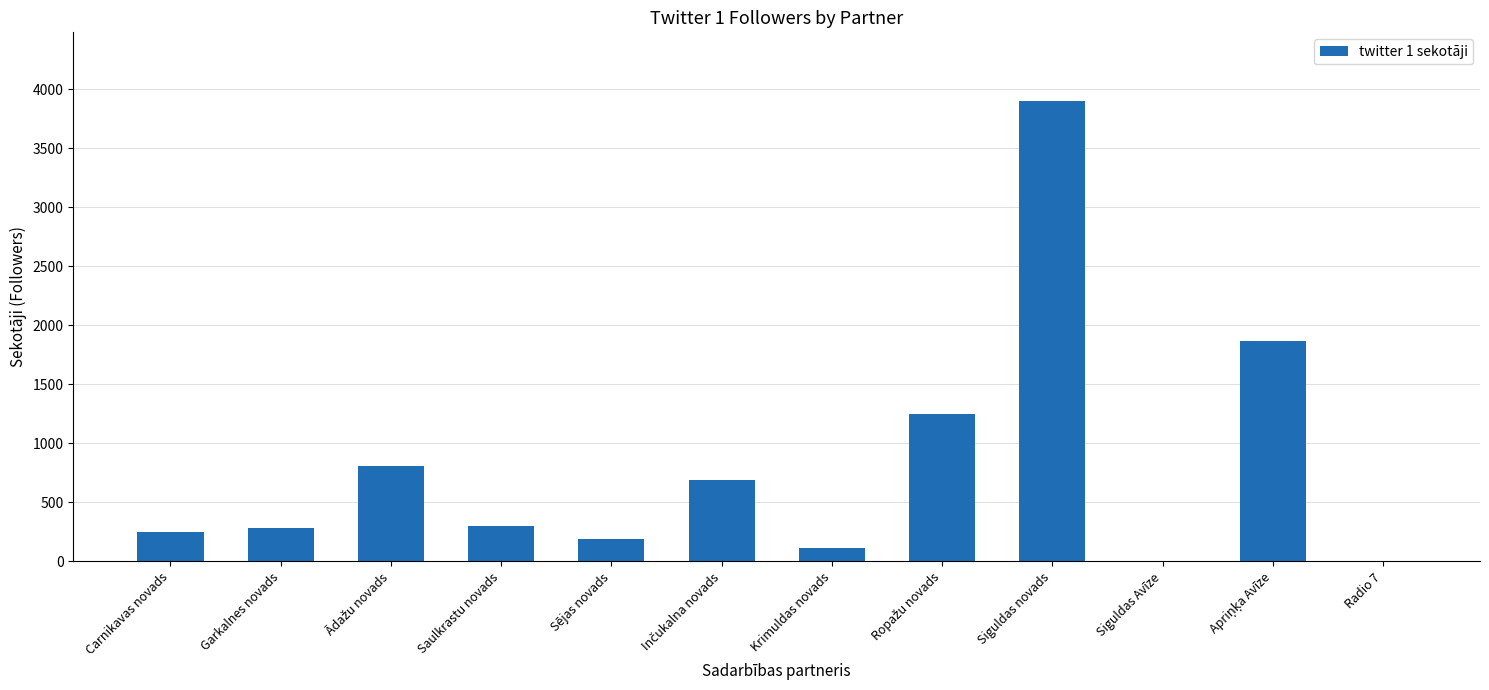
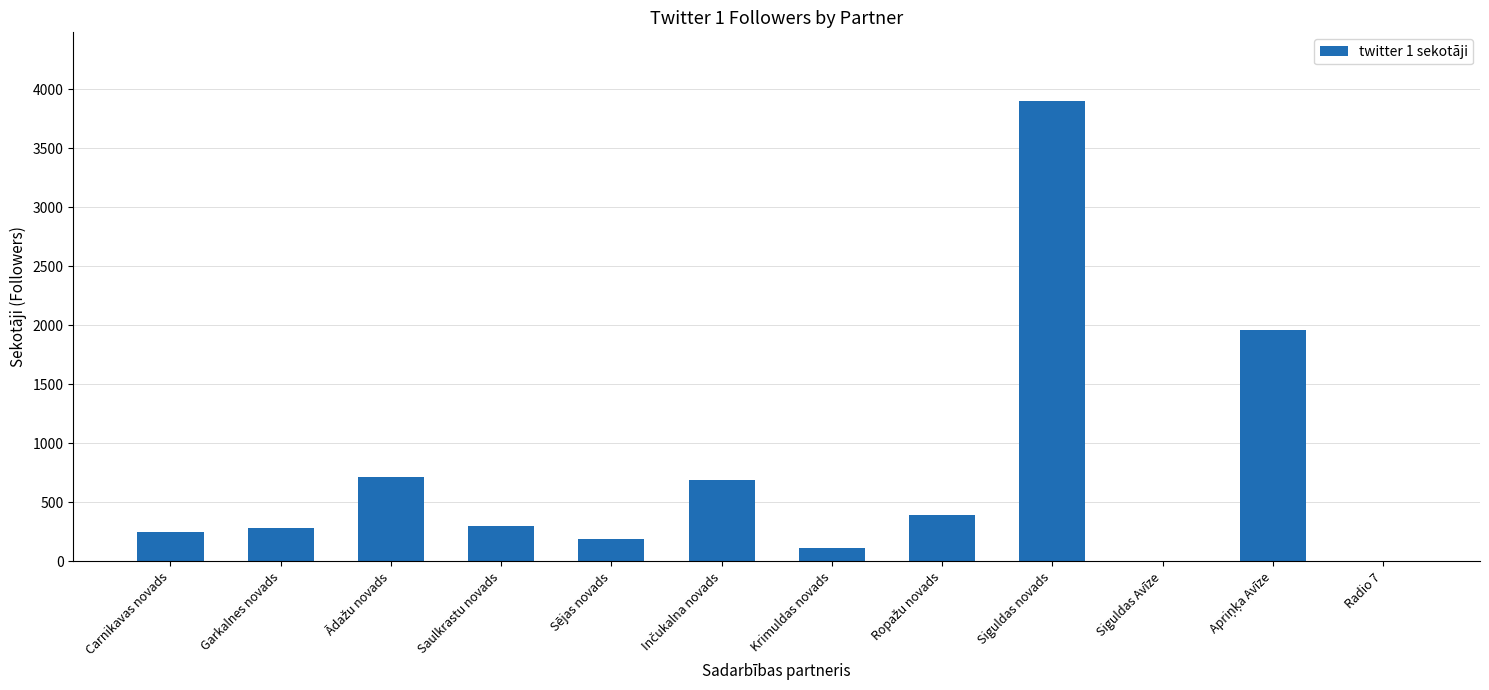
Ādažu novads: 810 -> 720
Ropažu novads: 1250 -> 390
Apriņķa Avīze: 1860 -> 1960
